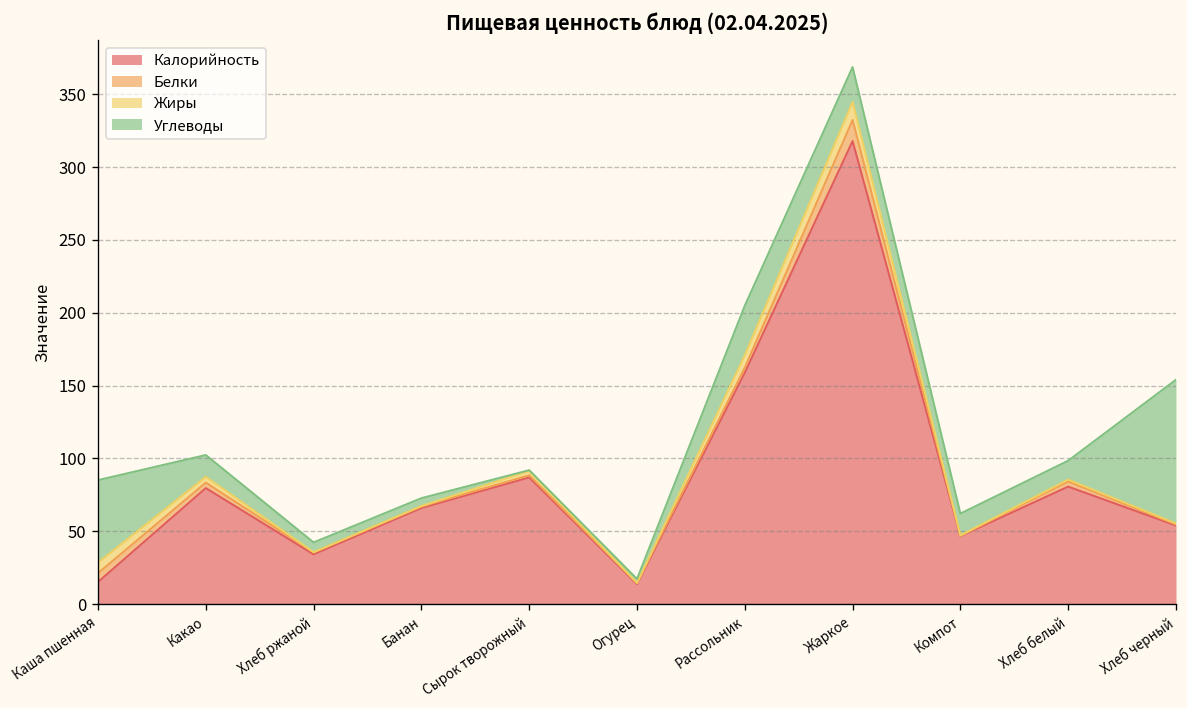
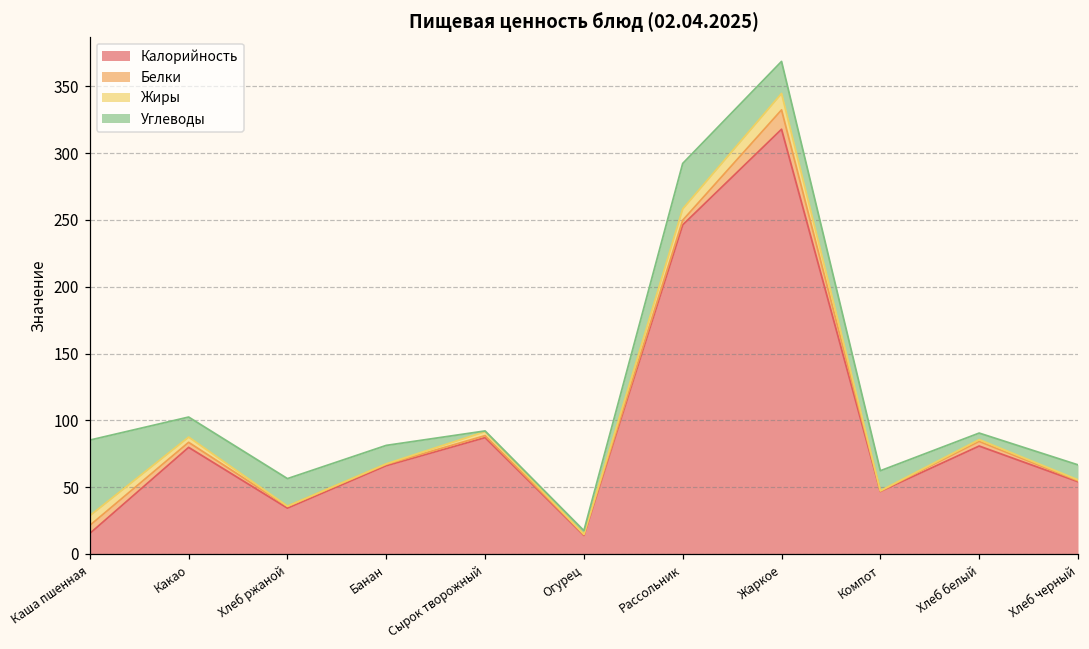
Углеводы, Хлеб ржаной: 7 -> 21
Углеводы, Банан: 5 -> 14
Калорийность, Рассольник: 159 -> 246
Углеводы, Хлеб белый: 13 -> 5
Углеводы, Хлеб черный: 99 -> 11
